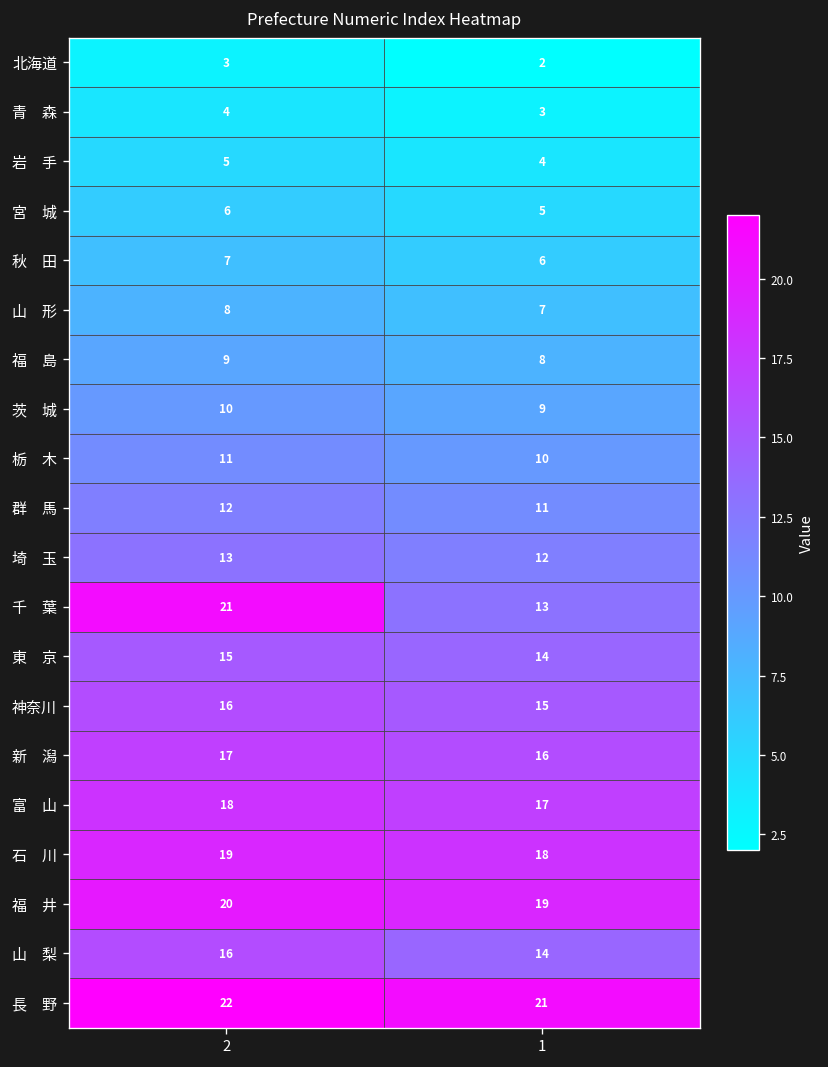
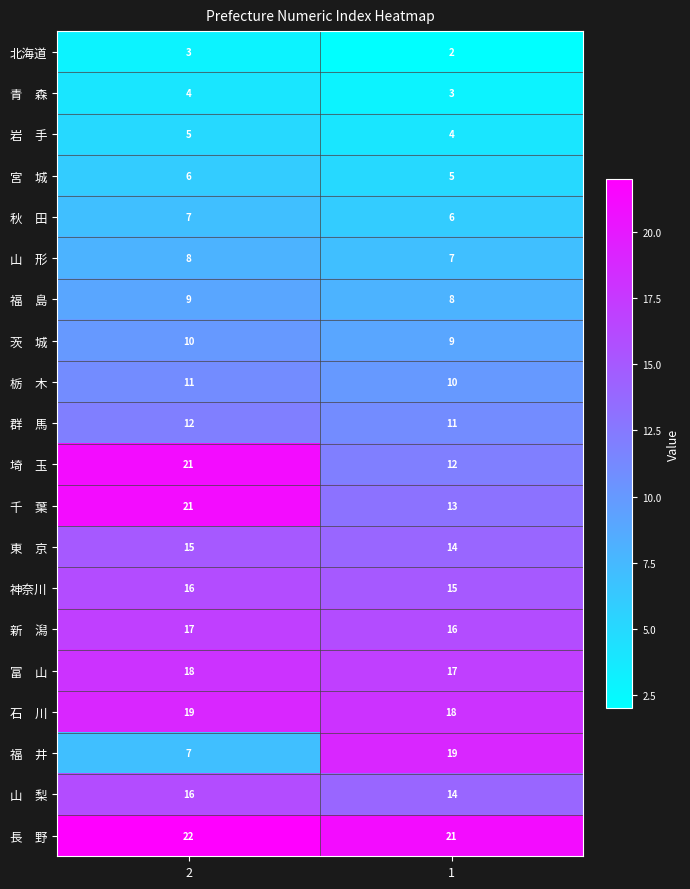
埼 玉, 2: 13 -> 21
福 井, 2: 20 -> 7
